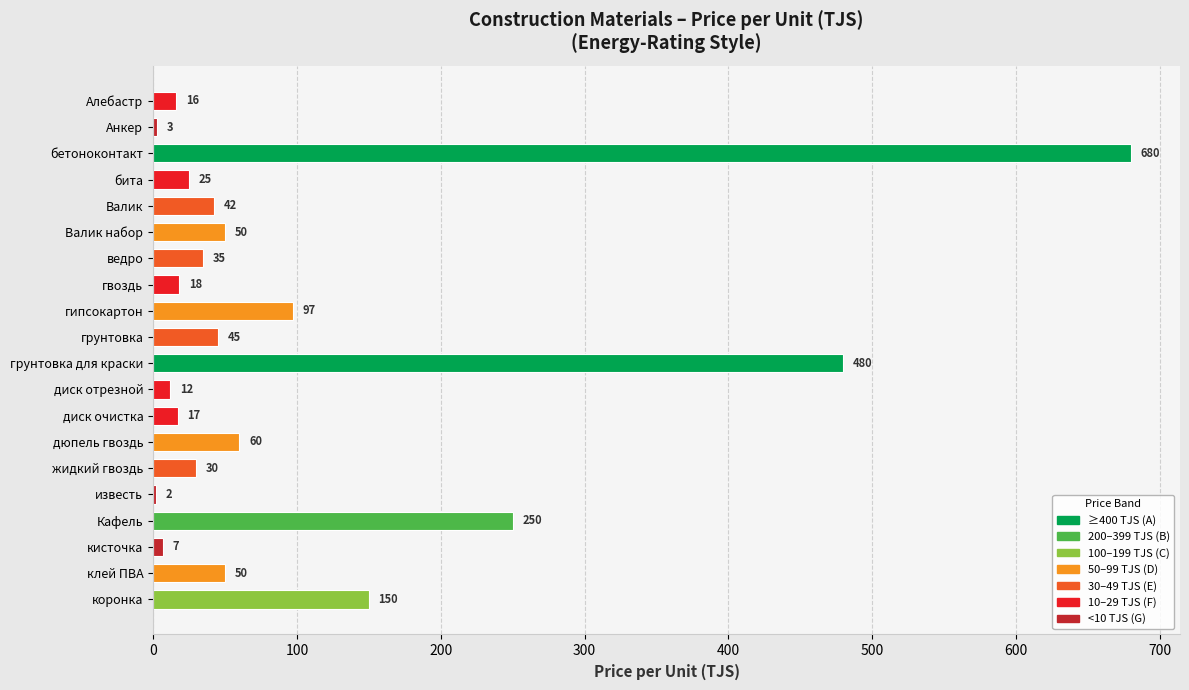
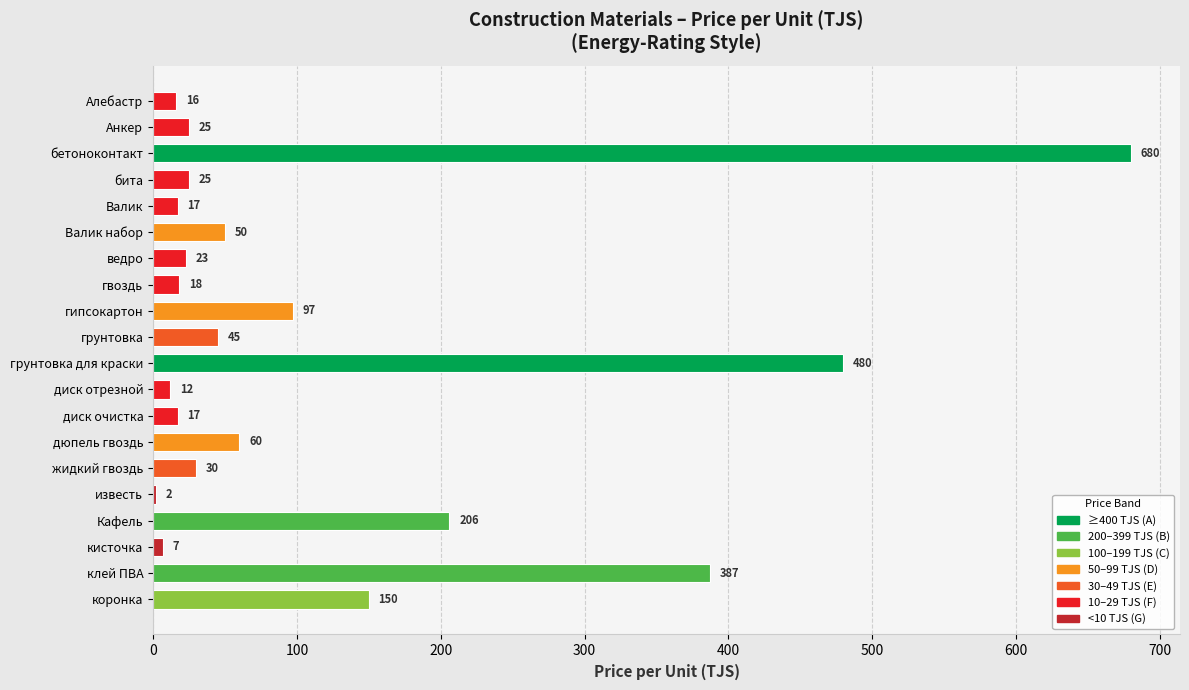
Анкер: 3 -> 25
Валик: 42 -> 17
ведро: 35 -> 23
Кафель: 250 -> 206
клей ПВА: 50 -> 387
